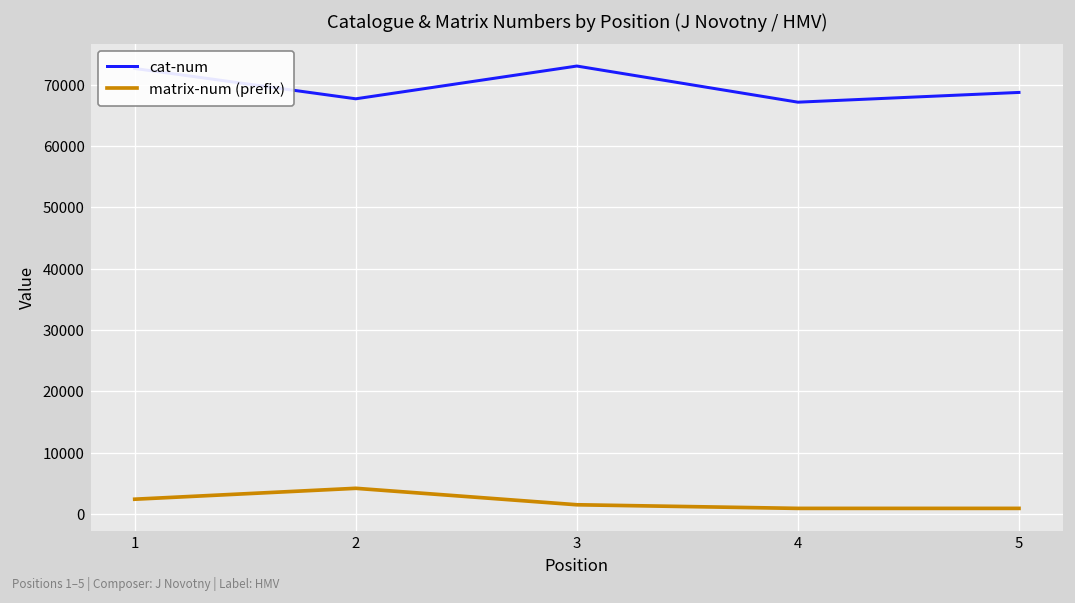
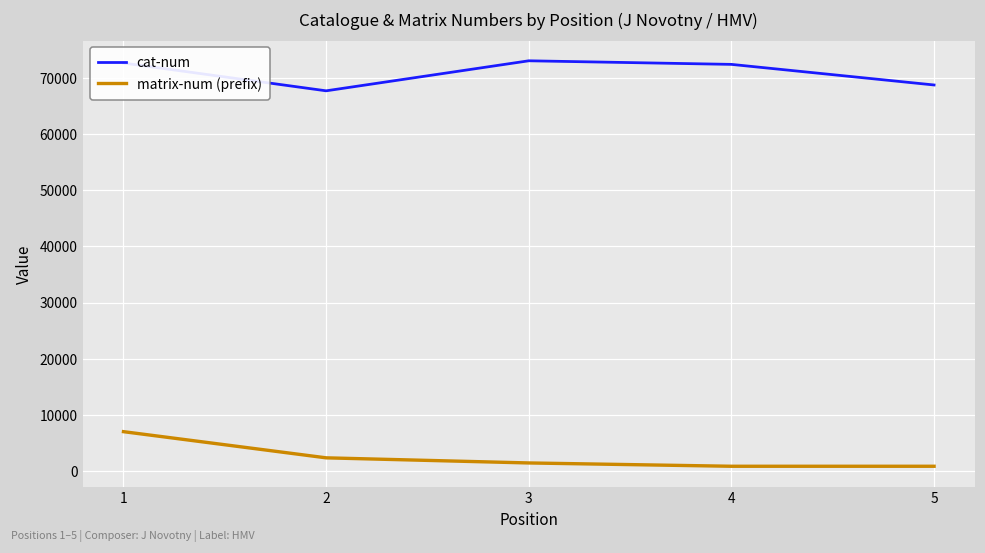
matrix-num (prefix), 1: 2000 -> 7000
matrix-num (prefix), 2: 4000 -> 2000
cat-num, 4: 67000 -> 72000
